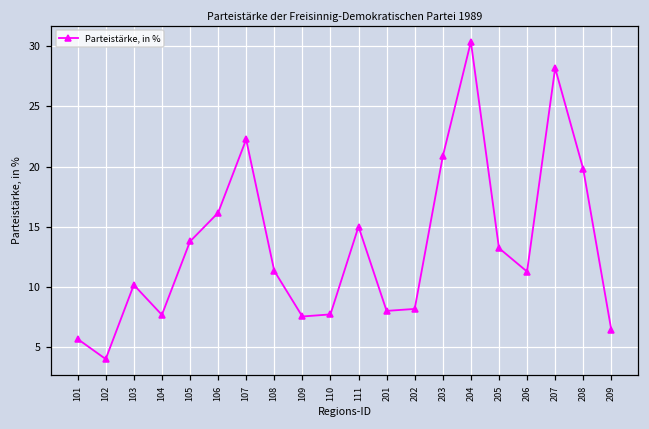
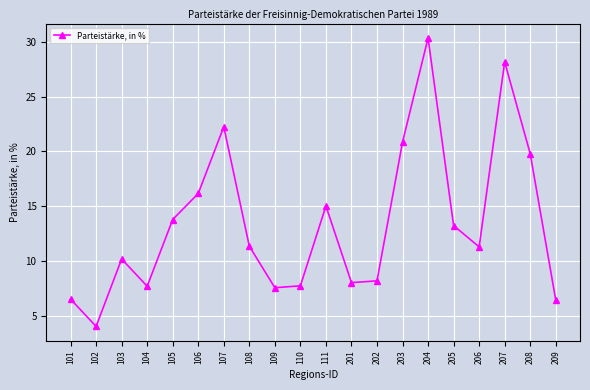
101: 5.7 -> 6.5
